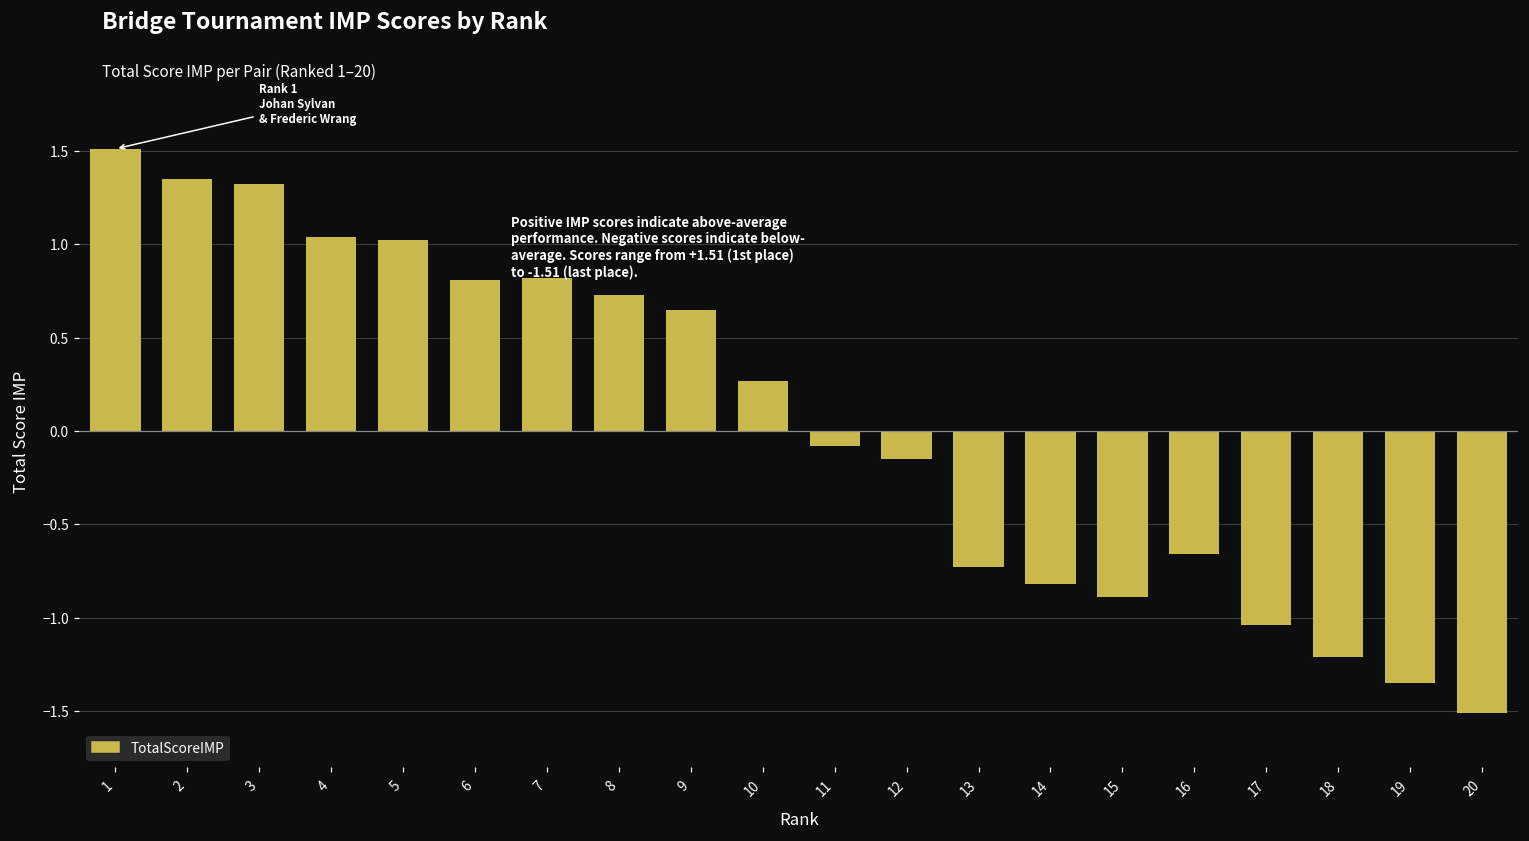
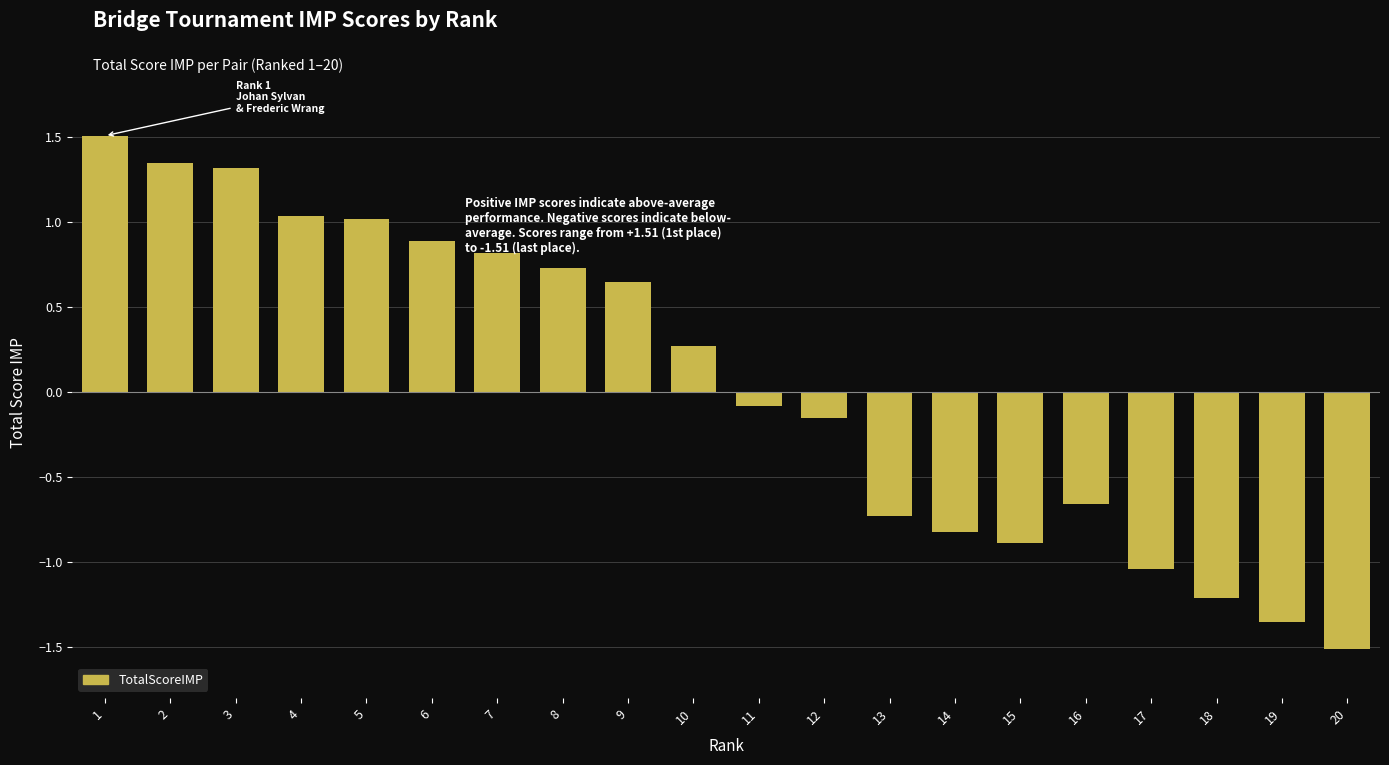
6: 0.81 -> 0.89
